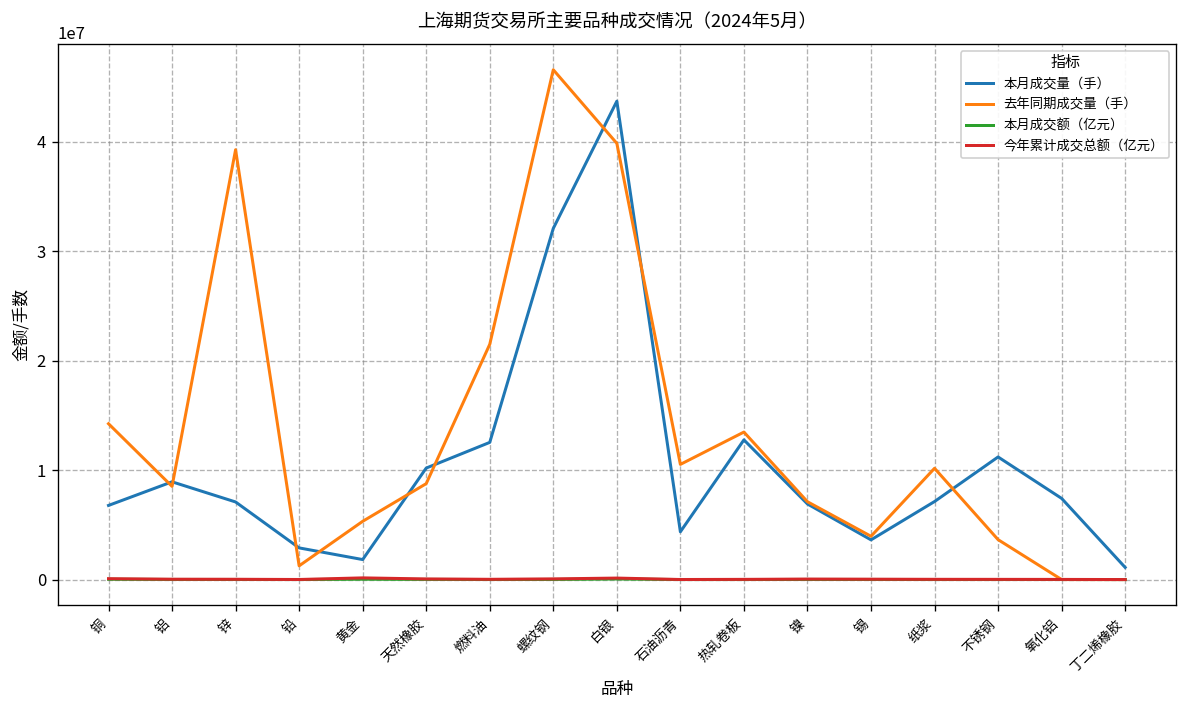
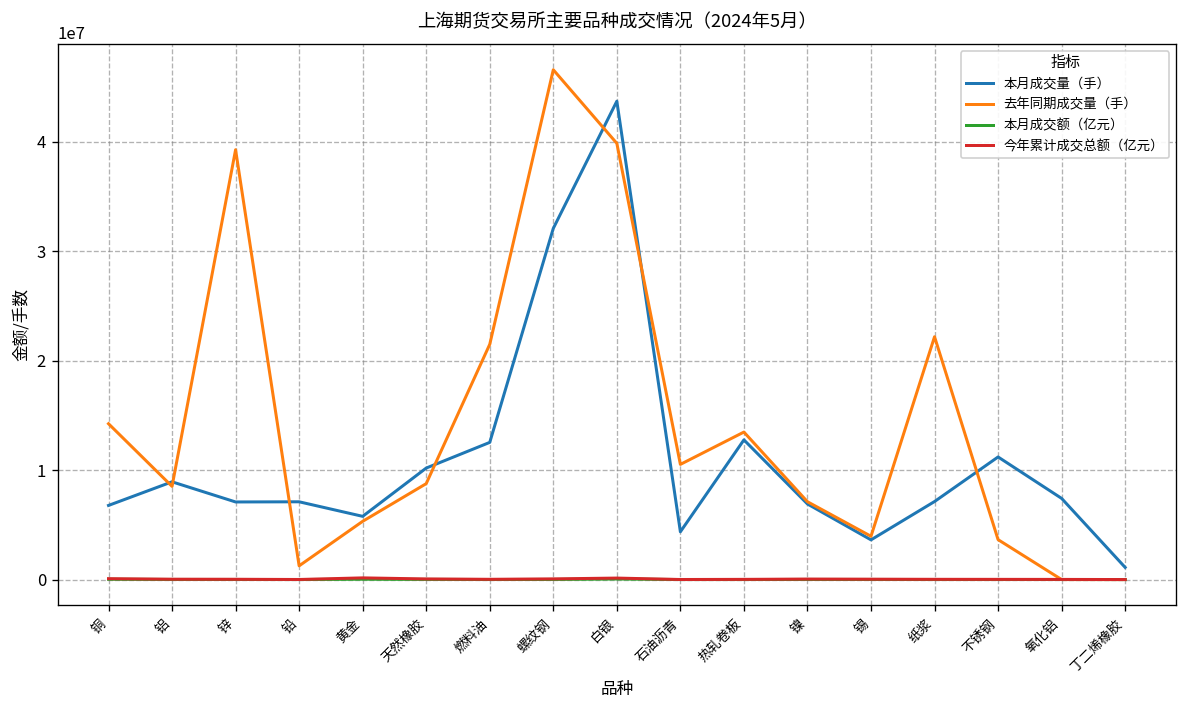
本月成交量（手）, 铅: 3000000 -> 7000000
本月成交量（手）, 黄金: 2000000 -> 6000000
去年同期成交量（手）, 纸浆: 10000000 -> 22000000
